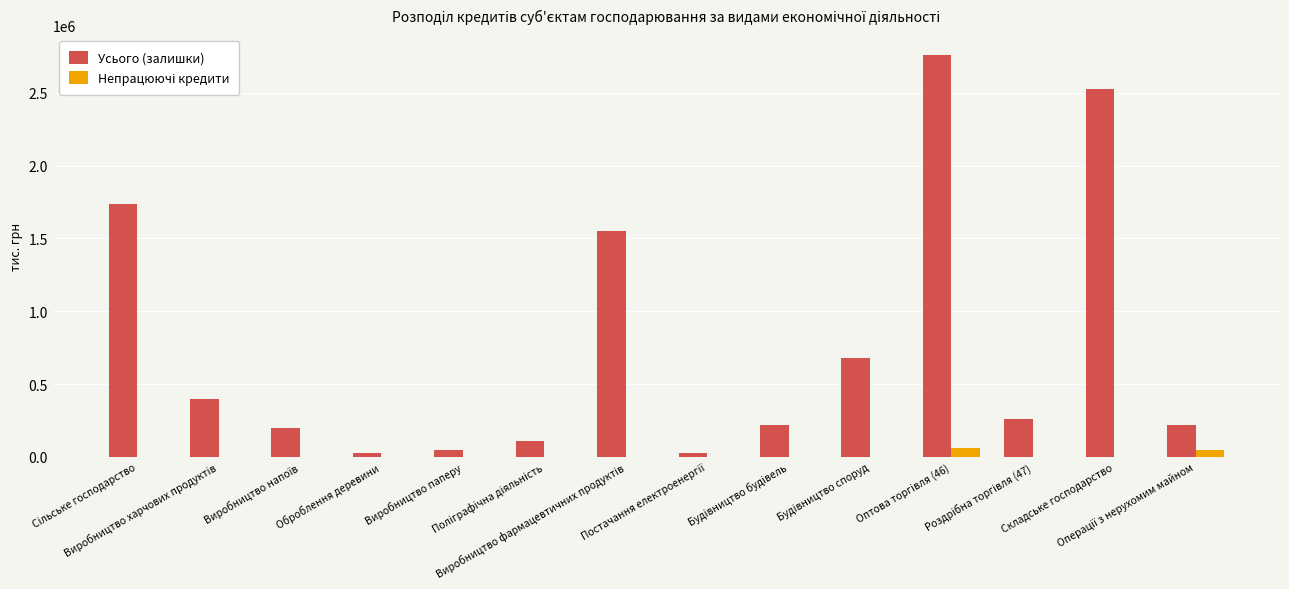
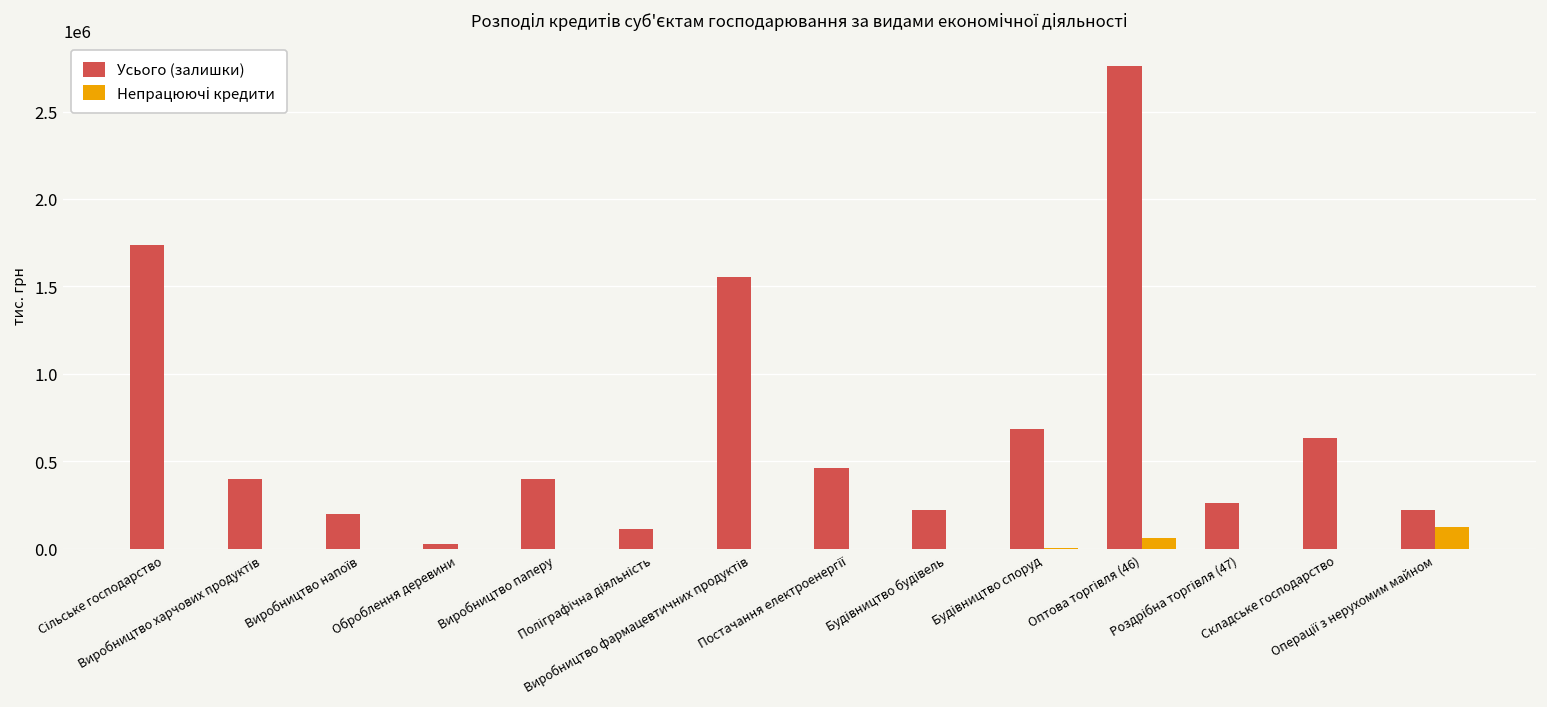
Усього (залишки), Виробництво паперу: 50000 -> 400000
Усього (залишки), Постачання електроенергії: 30000 -> 460000
Усього (залишки), Складське господарство: 2520000 -> 630000
Непрацюючі кредити, Операції з нерухомим майном: 50000 -> 120000
